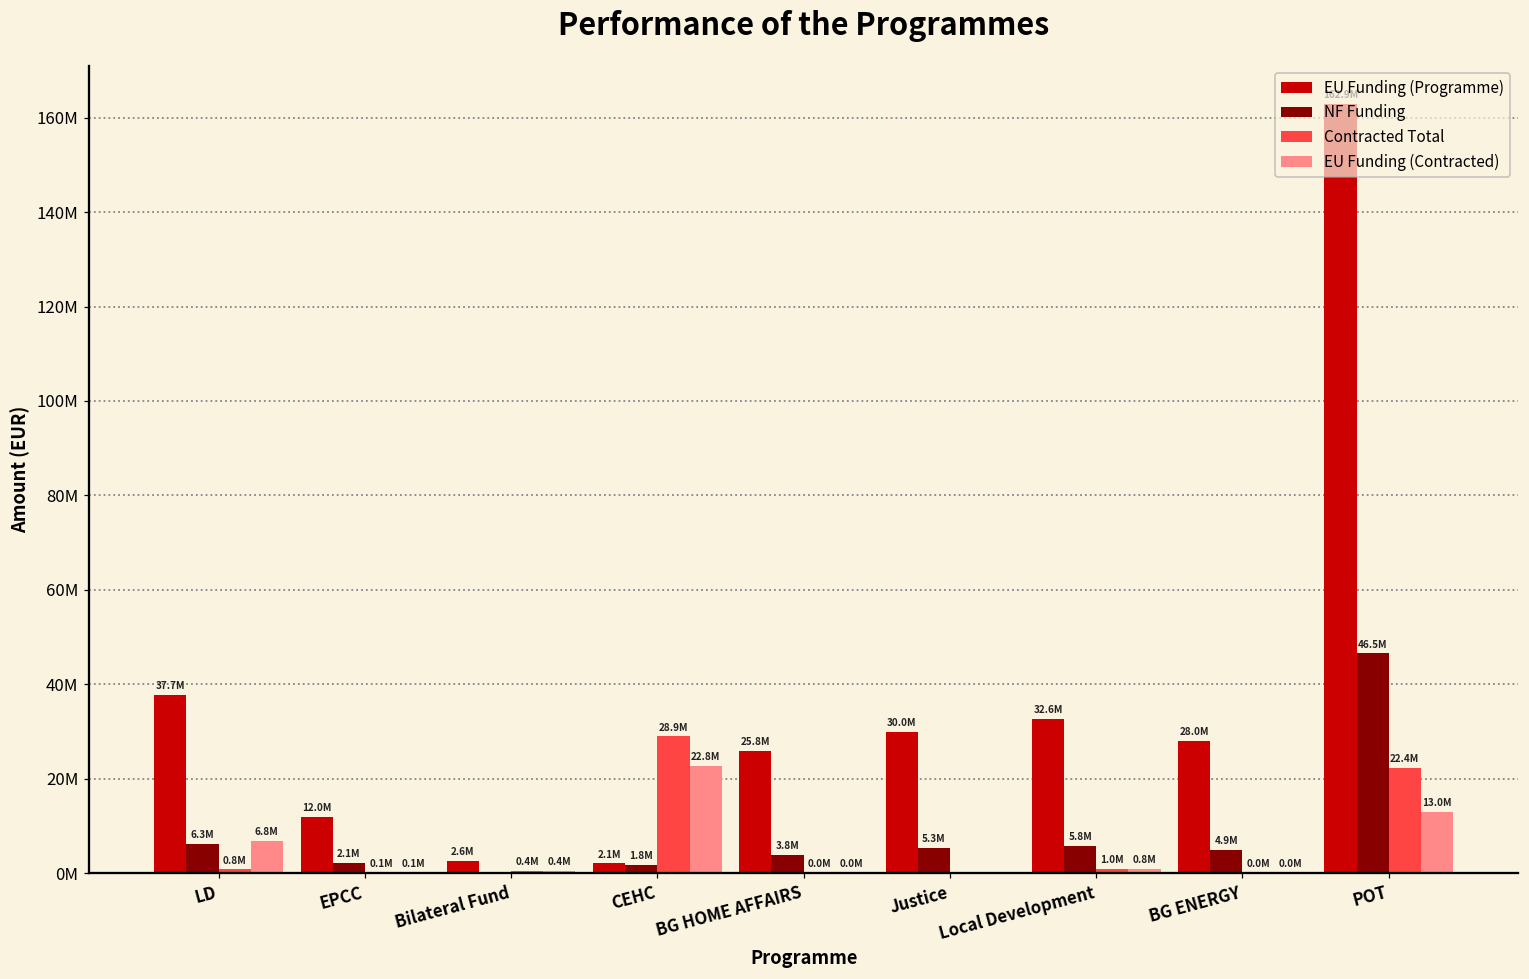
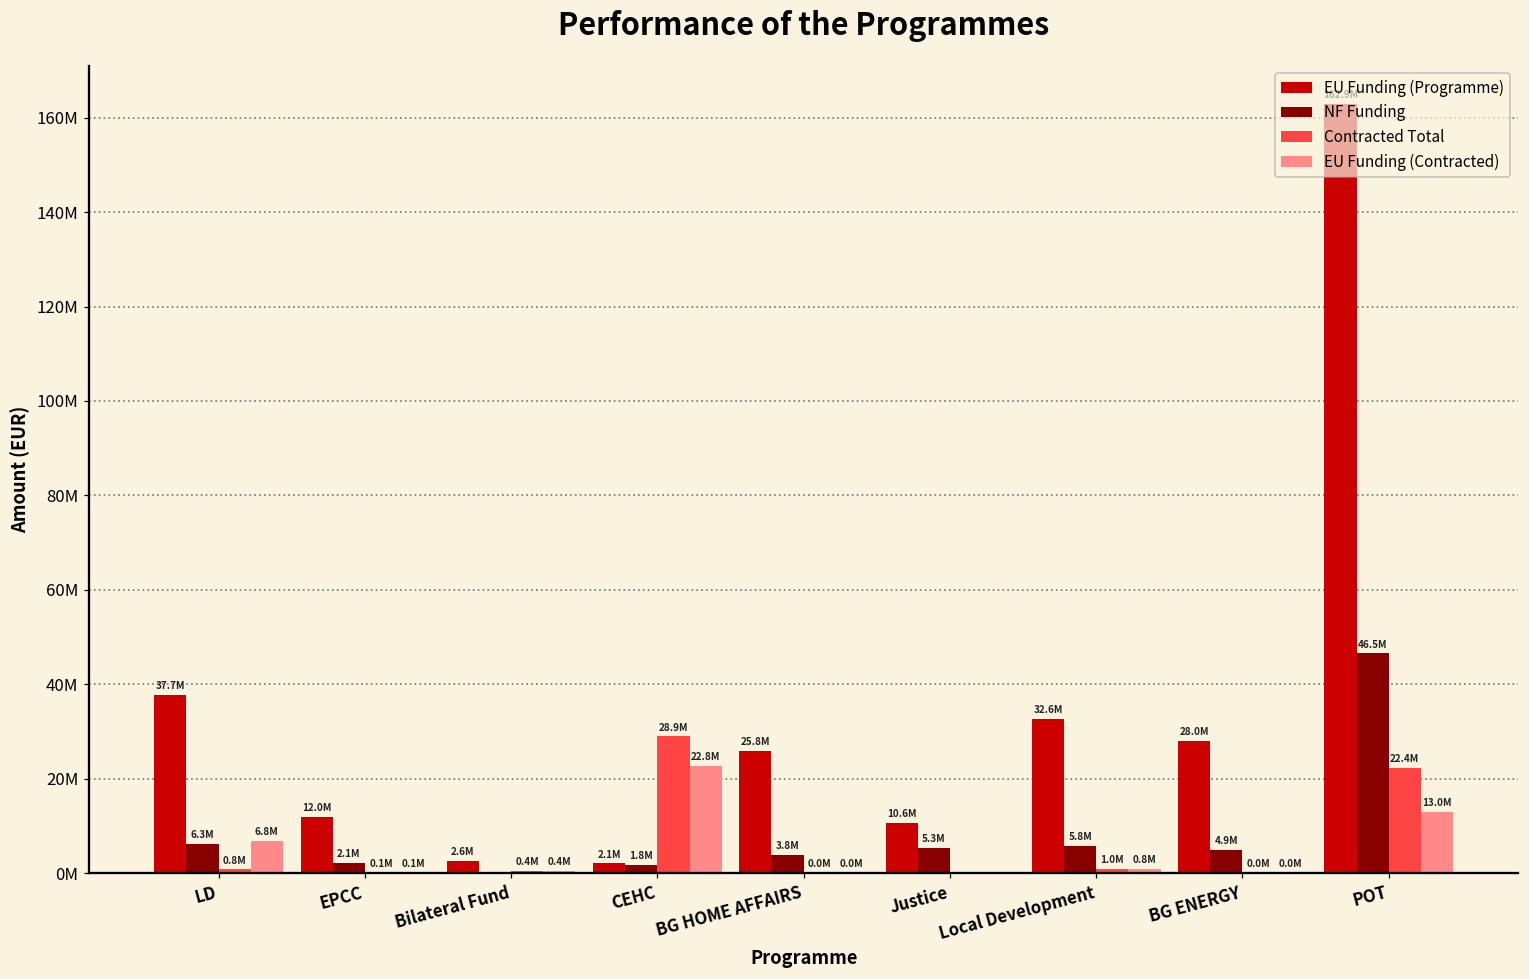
EU Funding (Programme), Justice: 30.0M -> 10.6M
